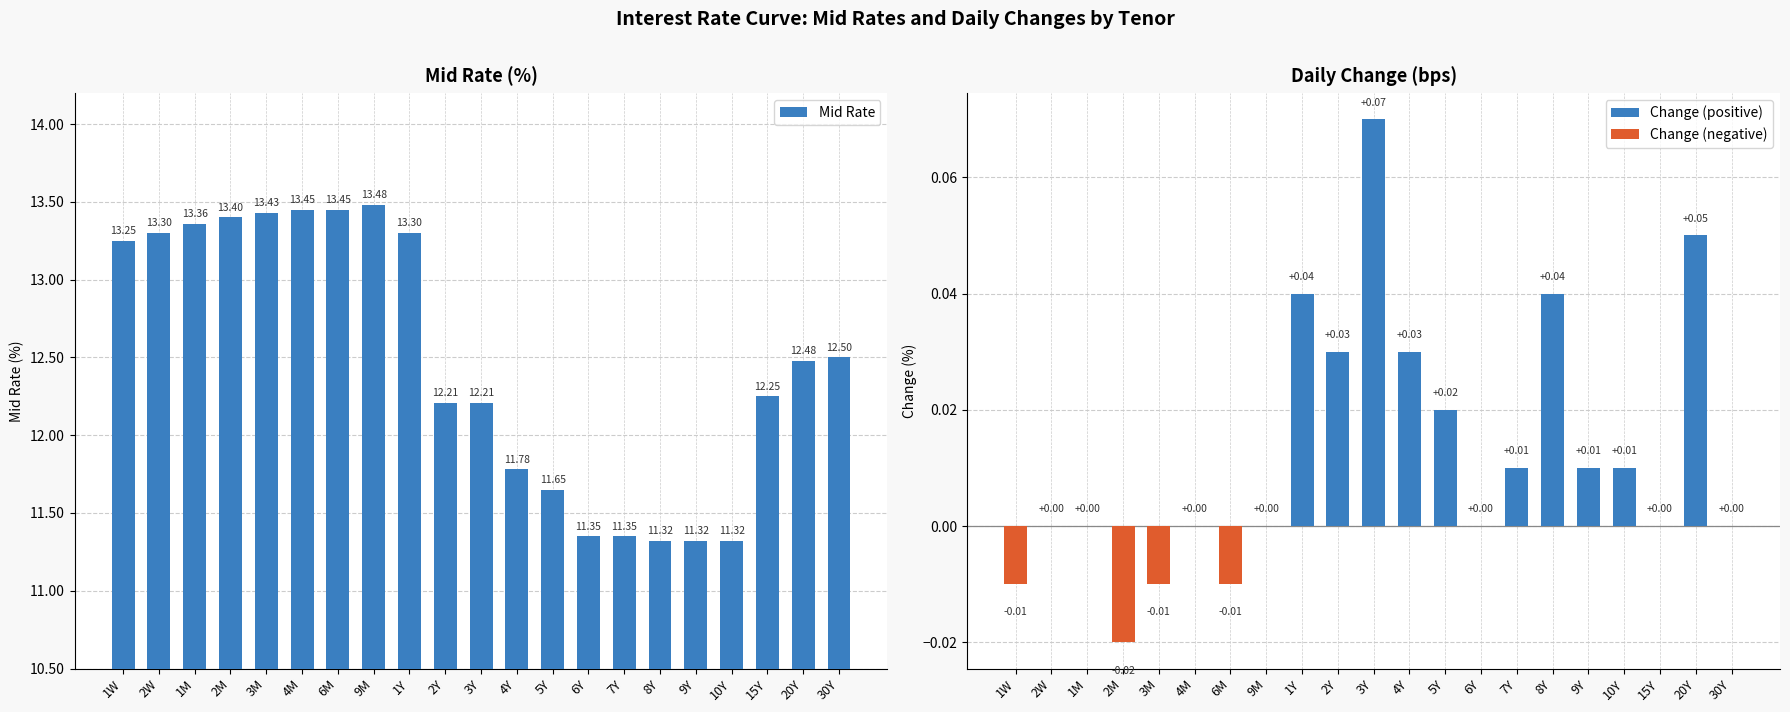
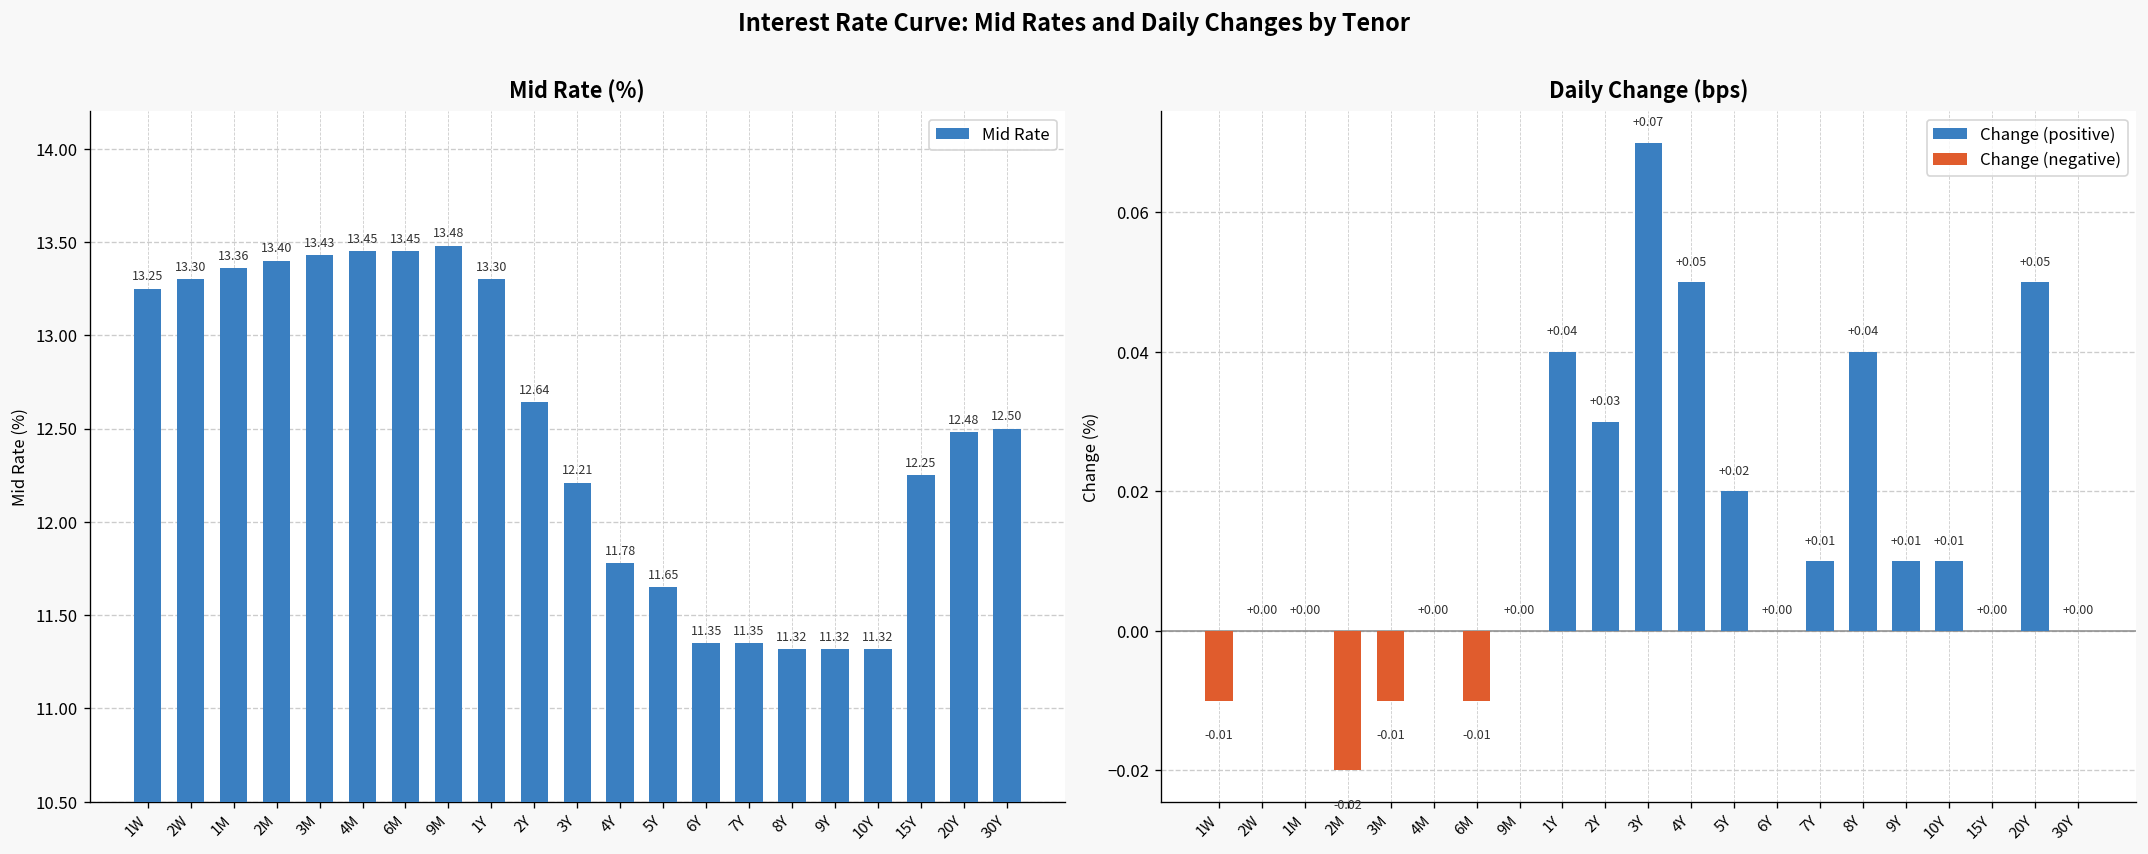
Mid Rate (%), 2Y: 12.21 -> 12.64
Daily Change (bps), 4Y: +0.03 -> +0.05
